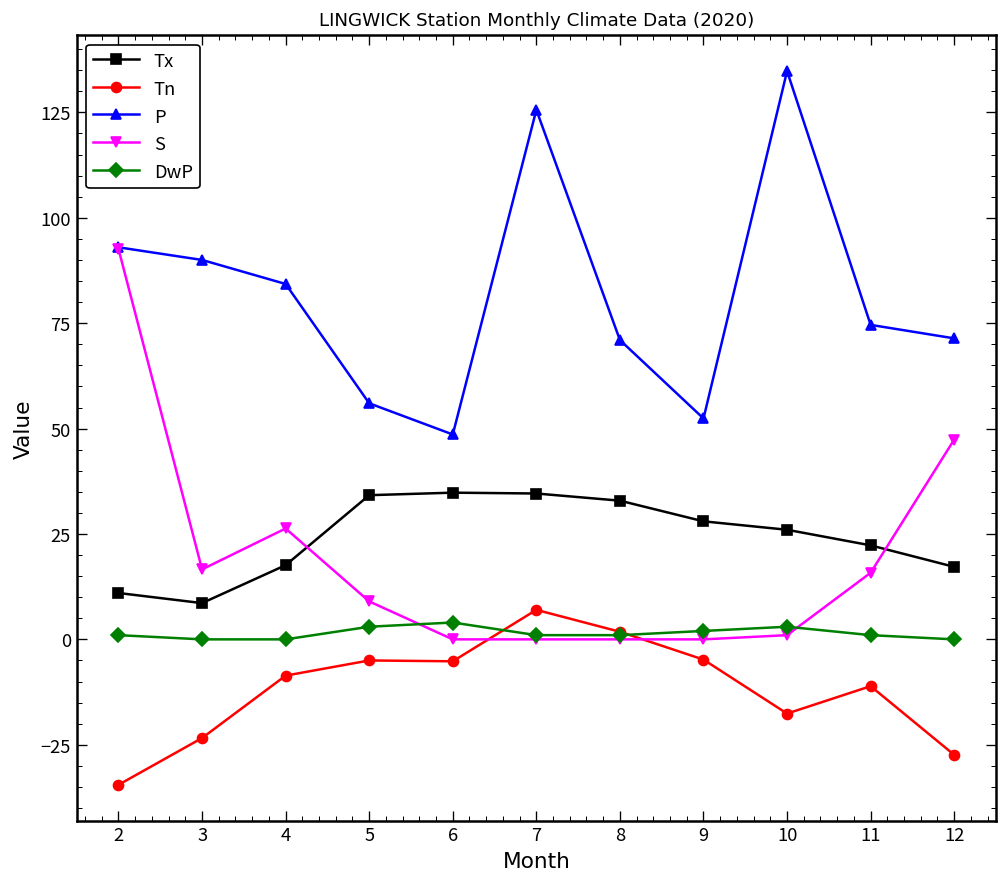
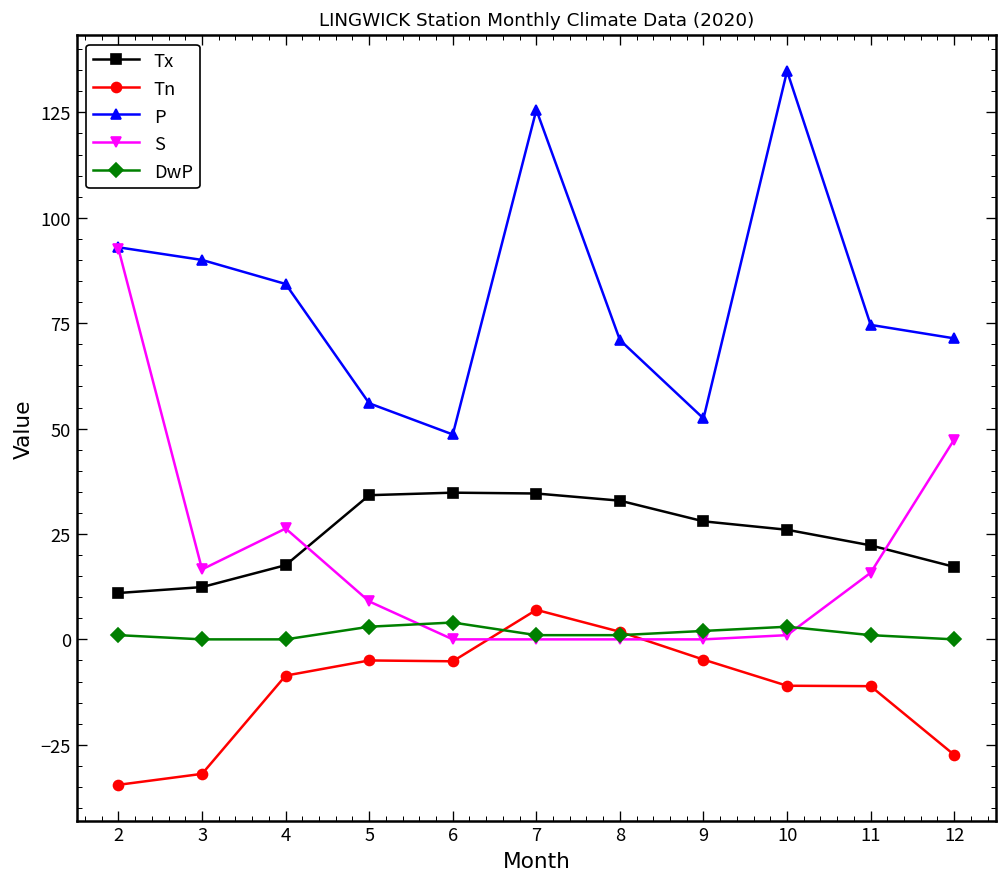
Tx, 3: 9 -> 12
Tn, 3: -23 -> -32
Tn, 10: -18 -> -11
